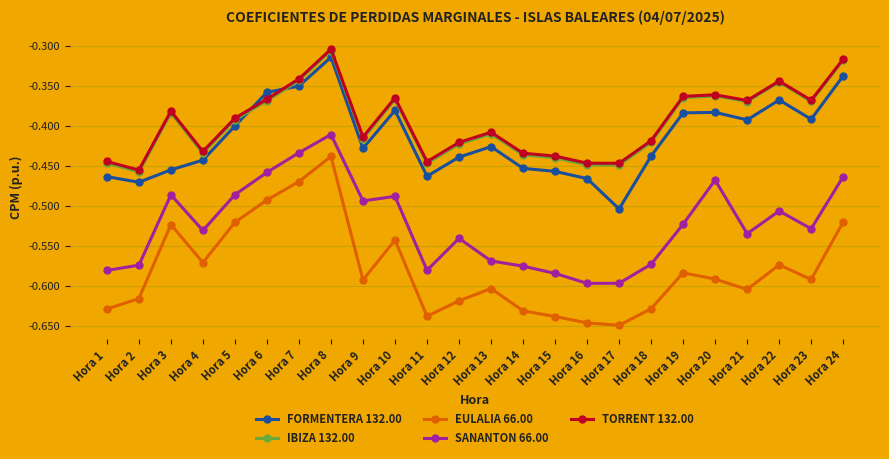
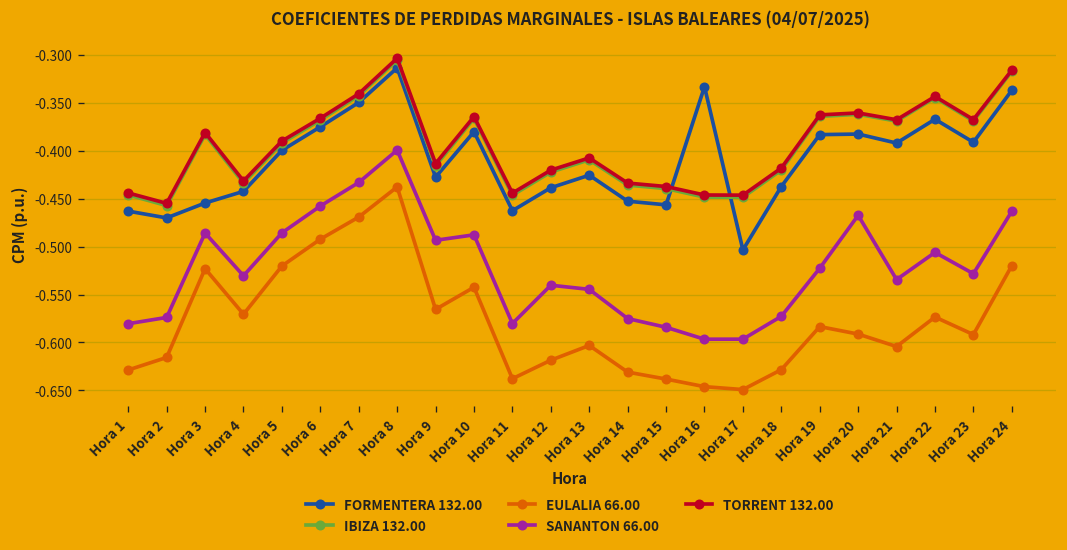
FORMENTERA 132.00, Hora 6: -0.36 -> -0.38
SANANTON 66.00, Hora 8: -0.41 -> -0.40
EULALIA 66.00, Hora 9: -0.59 -> -0.57
SANANTON 66.00, Hora 13: -0.57 -> -0.54
FORMENTERA 132.00, Hora 16: -0.47 -> -0.33
